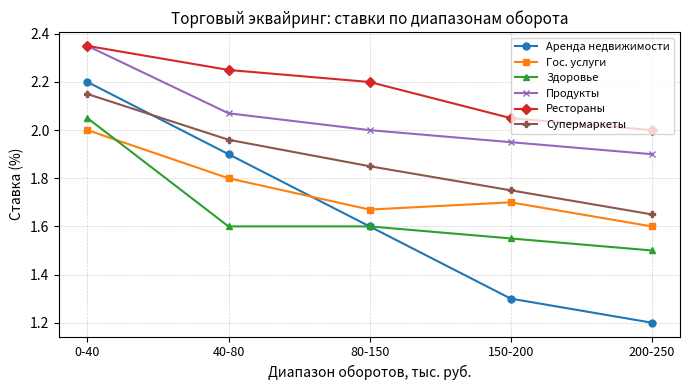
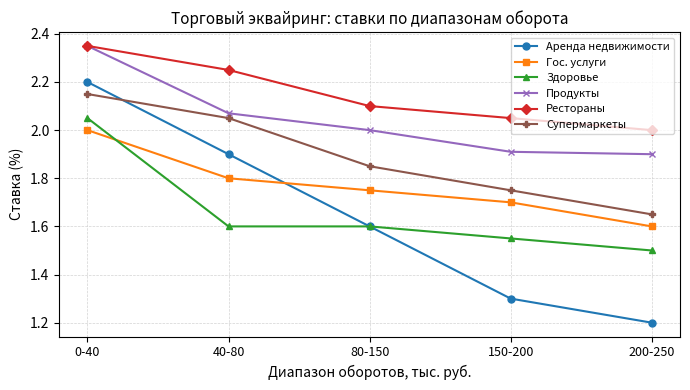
Супермаркеты, 40-80: 1.96 -> 2.05
Гос. услуги, 80-150: 1.67 -> 1.75
Рестораны, 80-150: 2.20 -> 2.10
Продукты, 150-200: 1.95 -> 1.91
